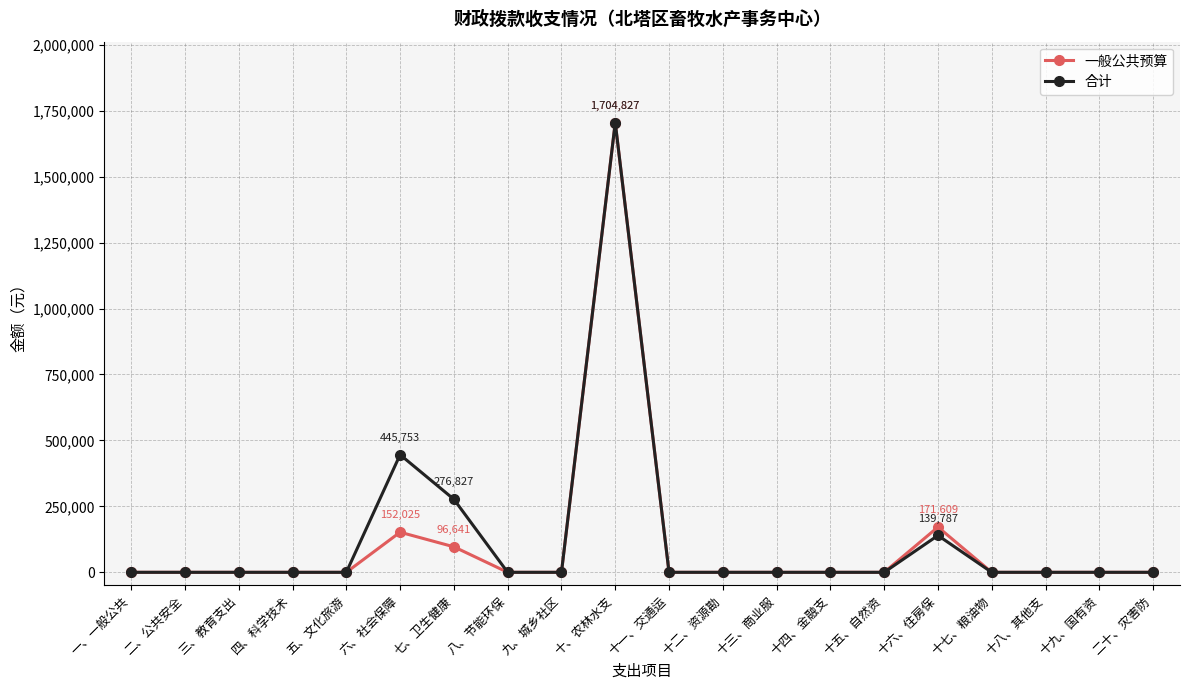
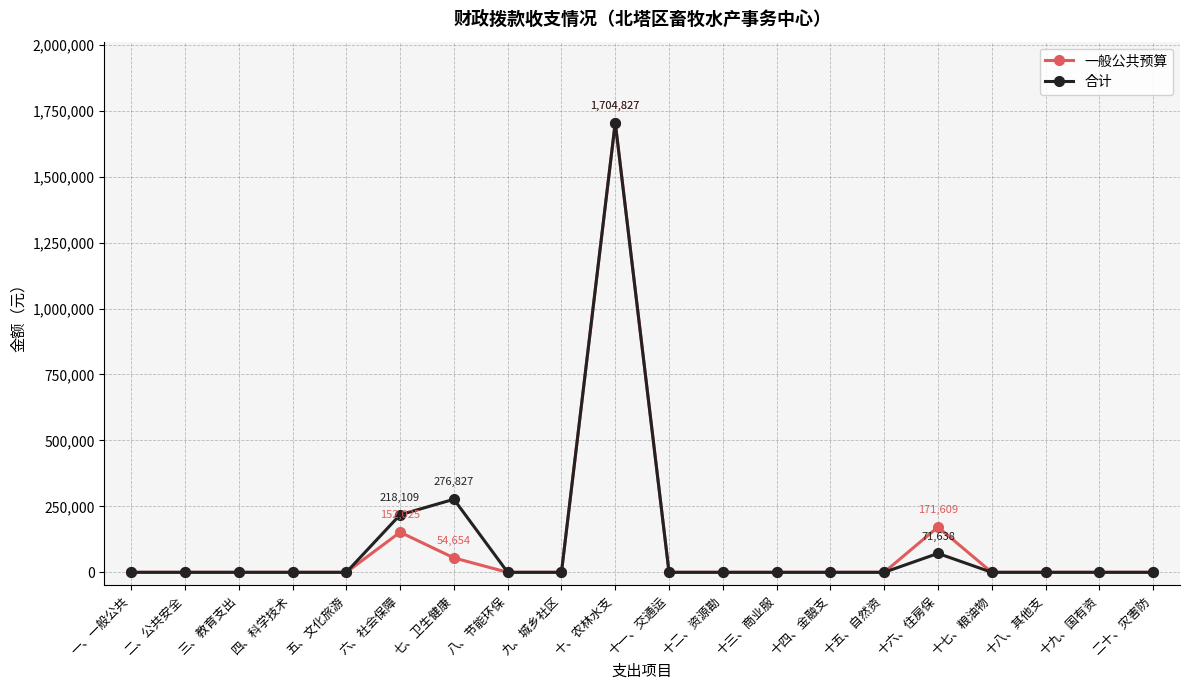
合计, 六、社会保障: 445,753 -> 218,109
一般公共预算, 七、卫生健康: 96,641 -> 54,654
合计, 十六、住房保: 139,787 -> 71,638
